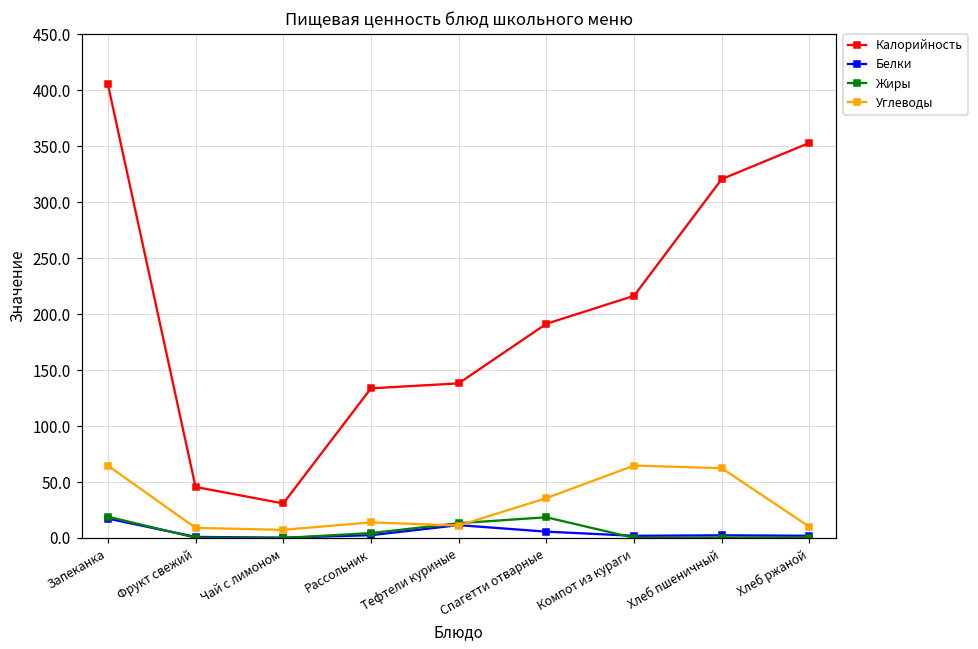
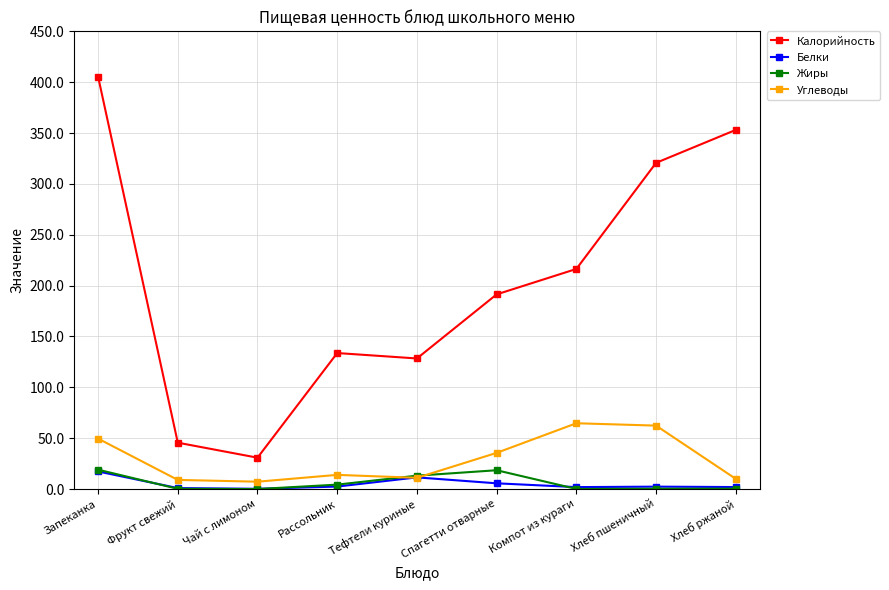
Углеводы, Запеканка: 65 -> 50
Калорийность, Тефтели куриные: 138 -> 128
